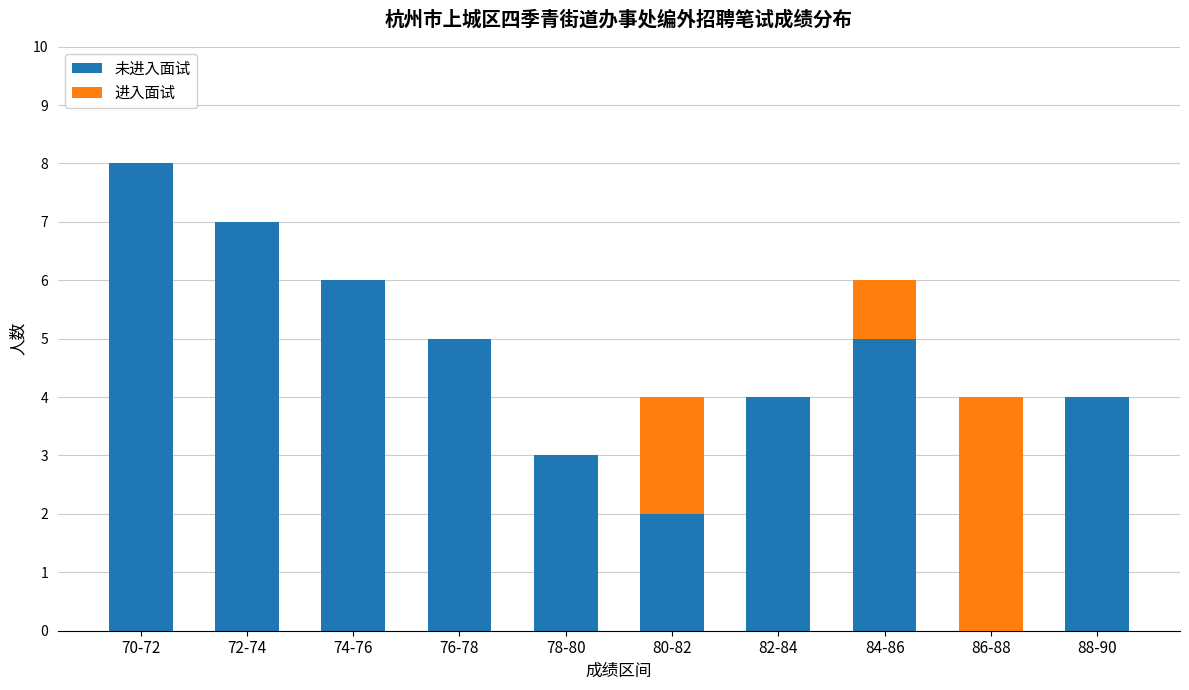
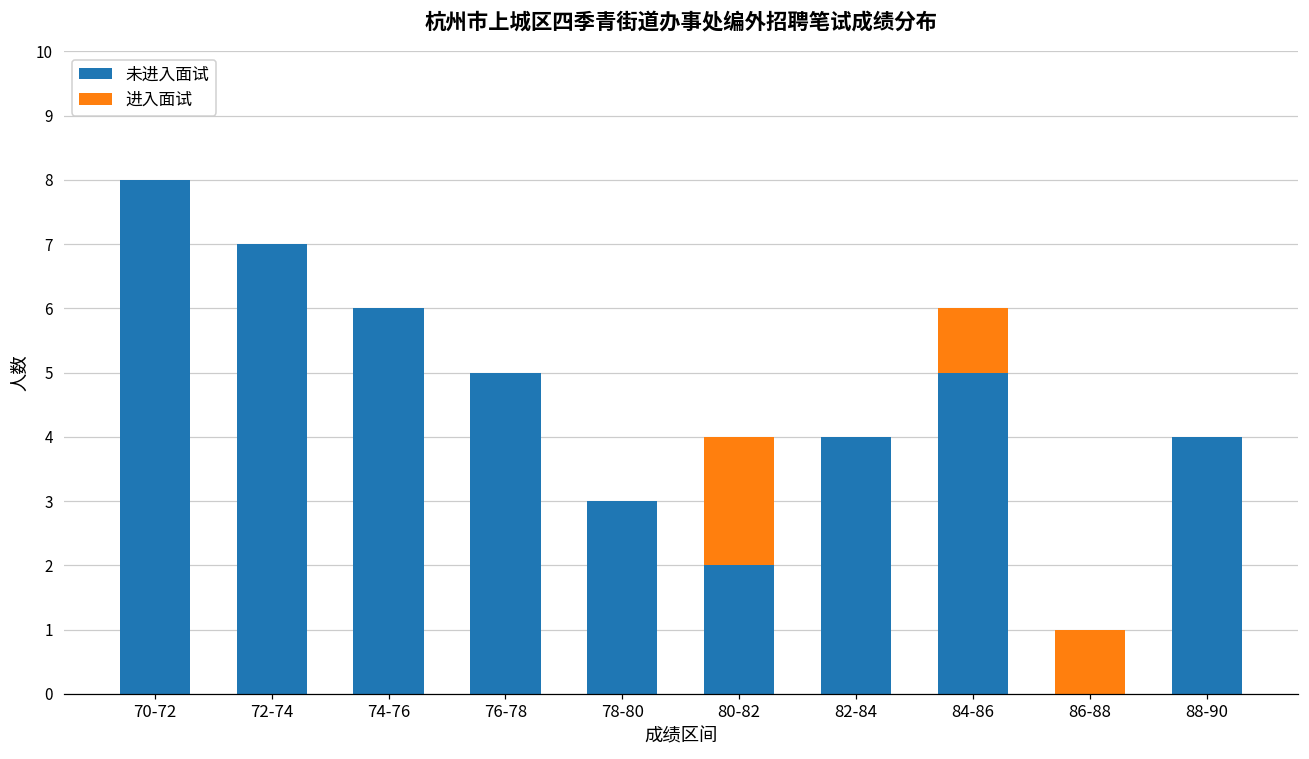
进入面试, 86-88: 4 -> 1
